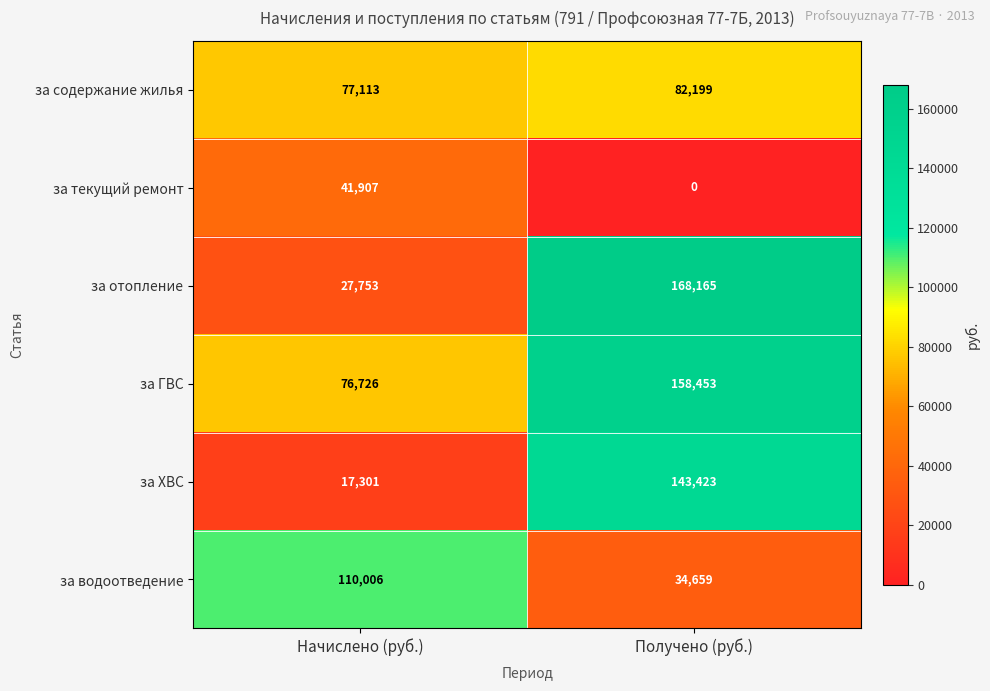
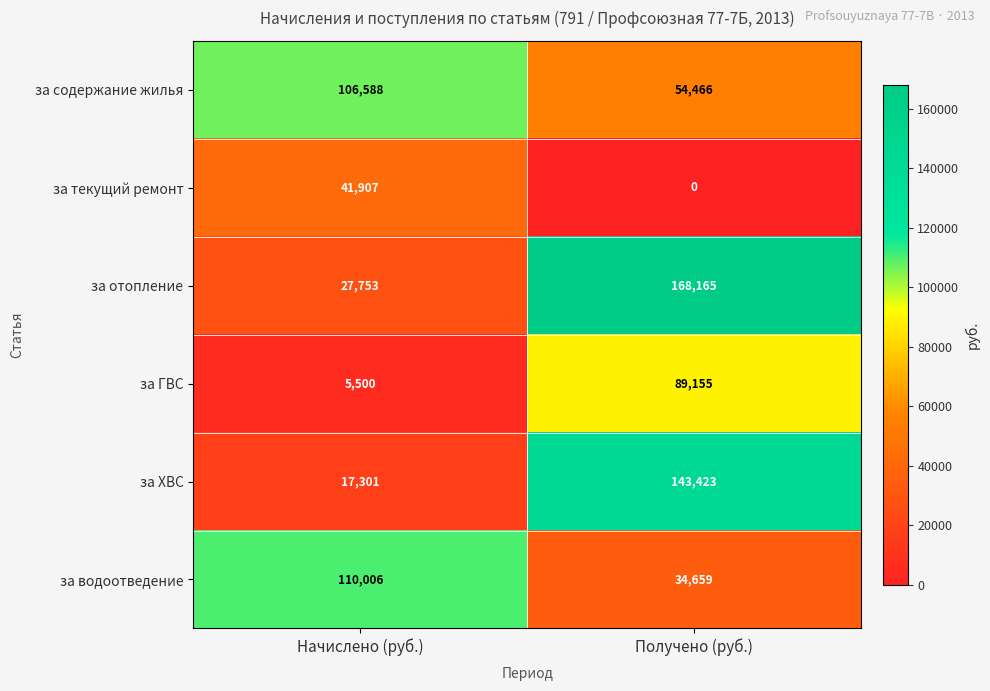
за содержание жилья, Начислено (руб.): 77,113 -> 106,588
за содержание жилья, Получено (руб.): 82,199 -> 54,466
за ГВС, Начислено (руб.): 76,726 -> 5,500
за ГВС, Получено (руб.): 158,453 -> 89,155
